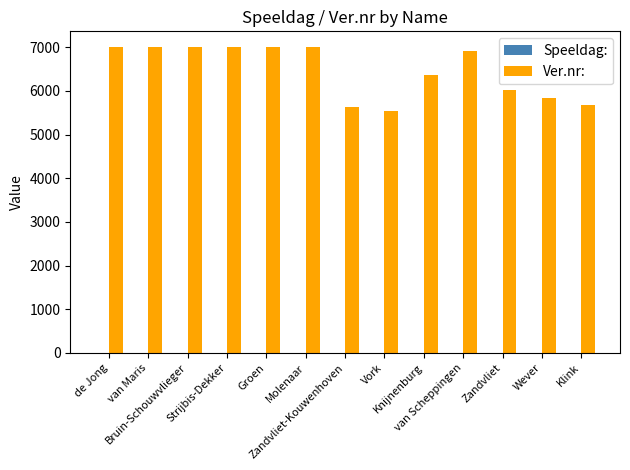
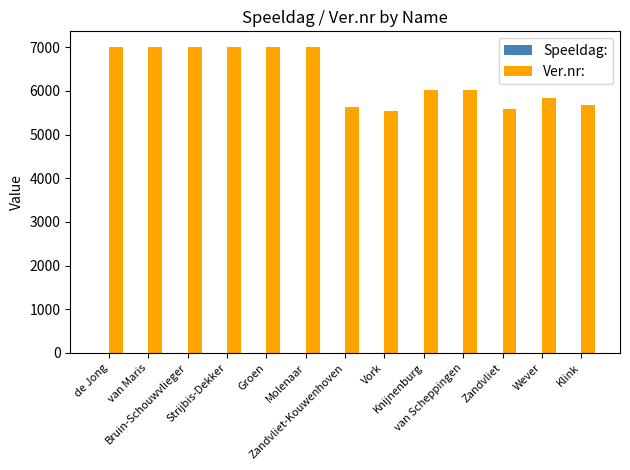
Ver.nr:, Knijnenburg: 6400 -> 6000
Ver.nr:, van Scheppingen: 6900 -> 6000
Ver.nr:, Zandvliet: 6000 -> 5600
